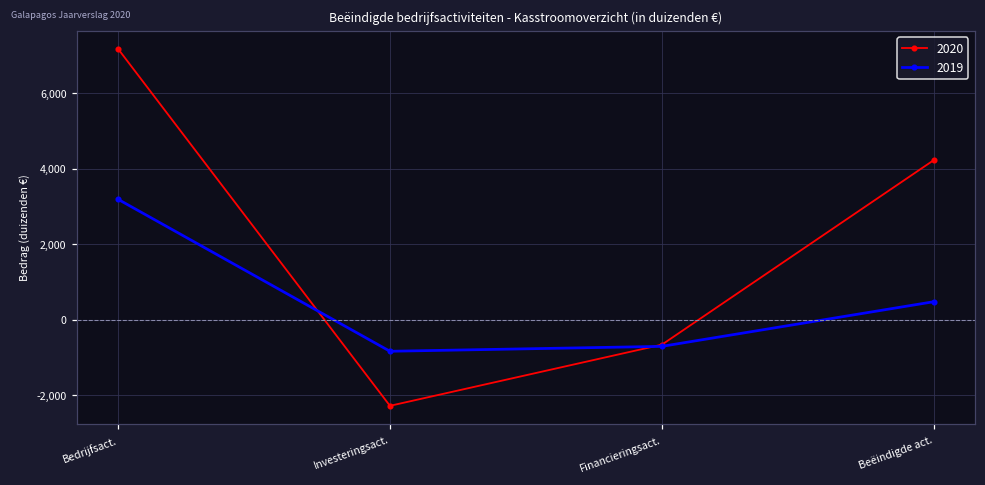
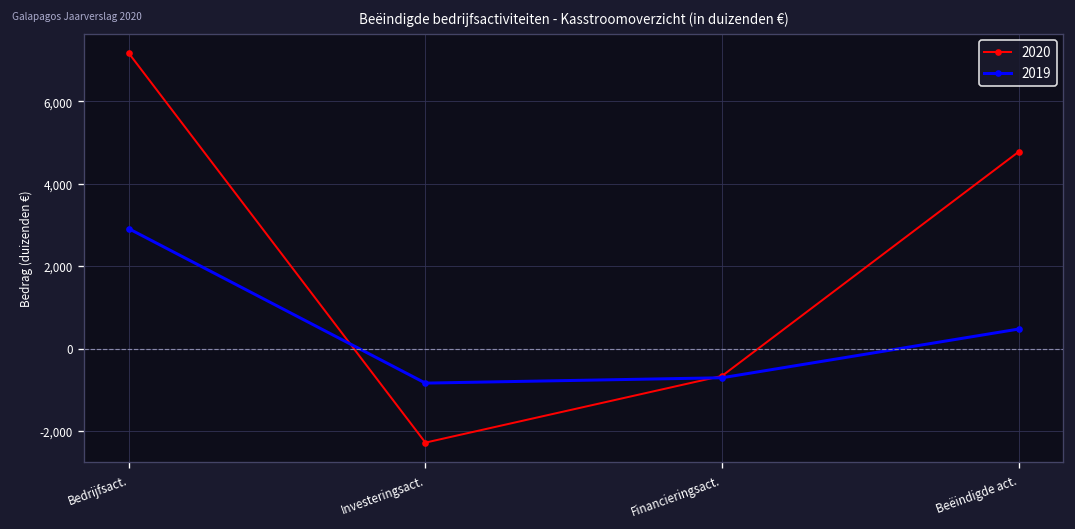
2019, Bedrijfsact.: 3,200 -> 2,900
2020, Beëindigde act.: 4,200 -> 4,800
